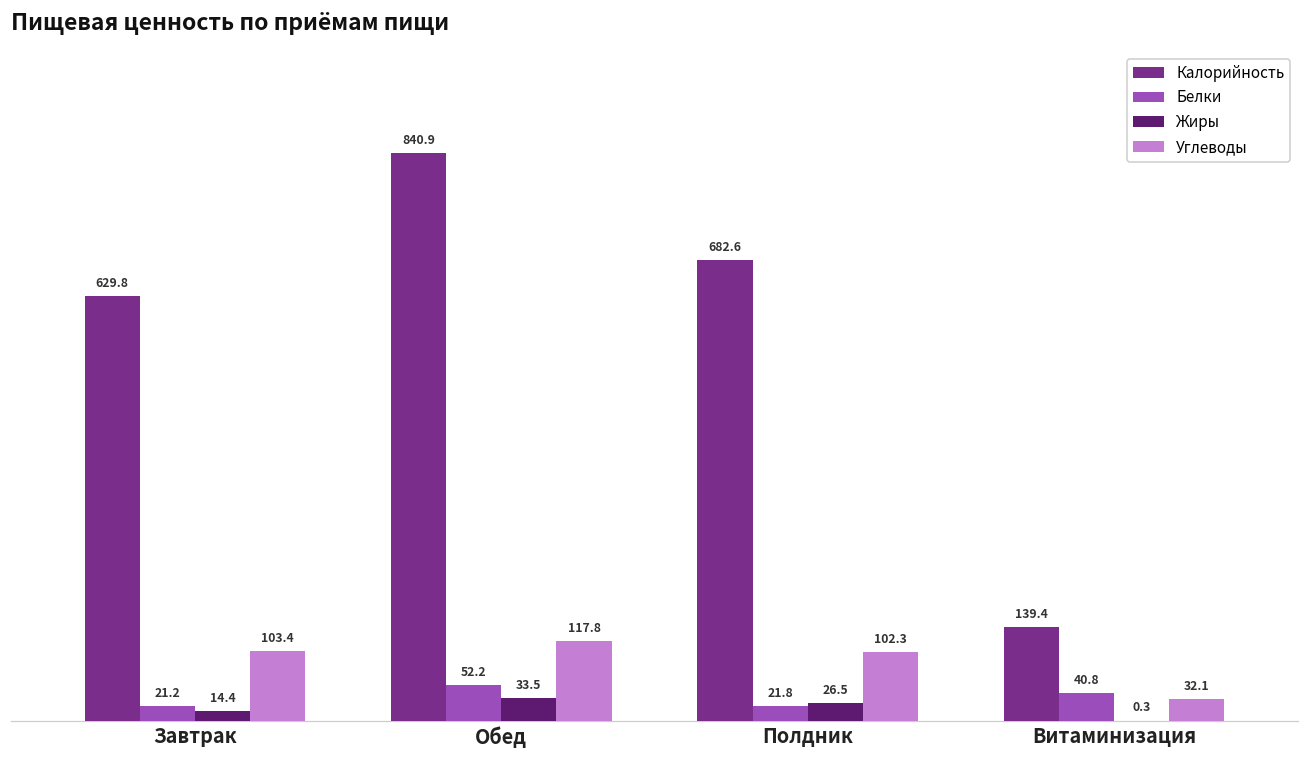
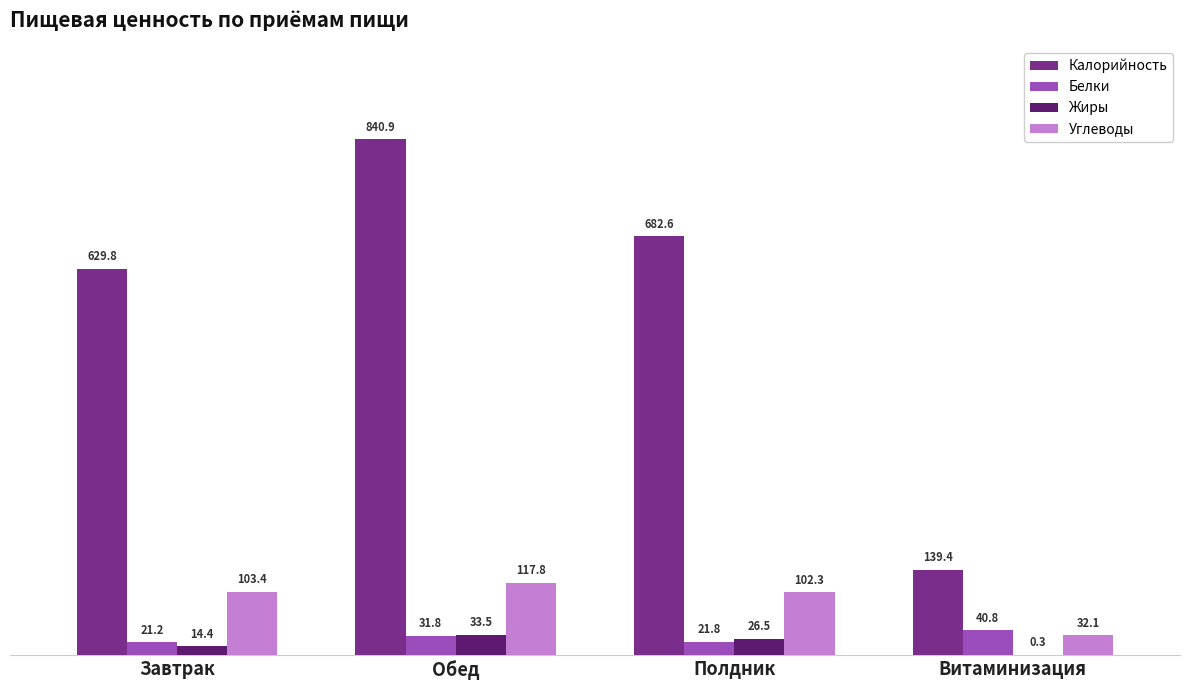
Белки, Обед: 52.2 -> 31.8
